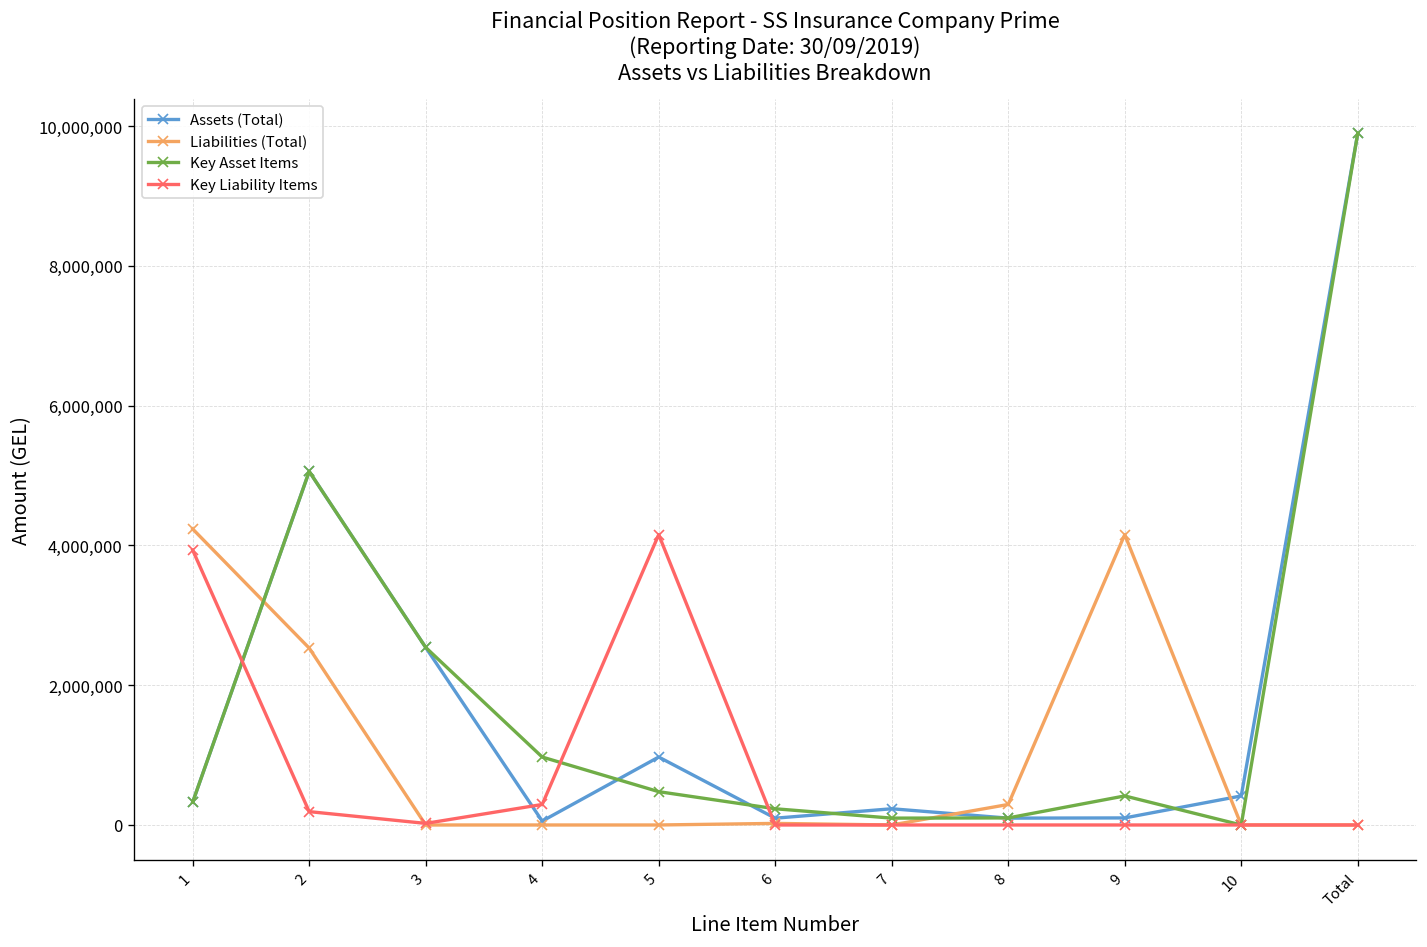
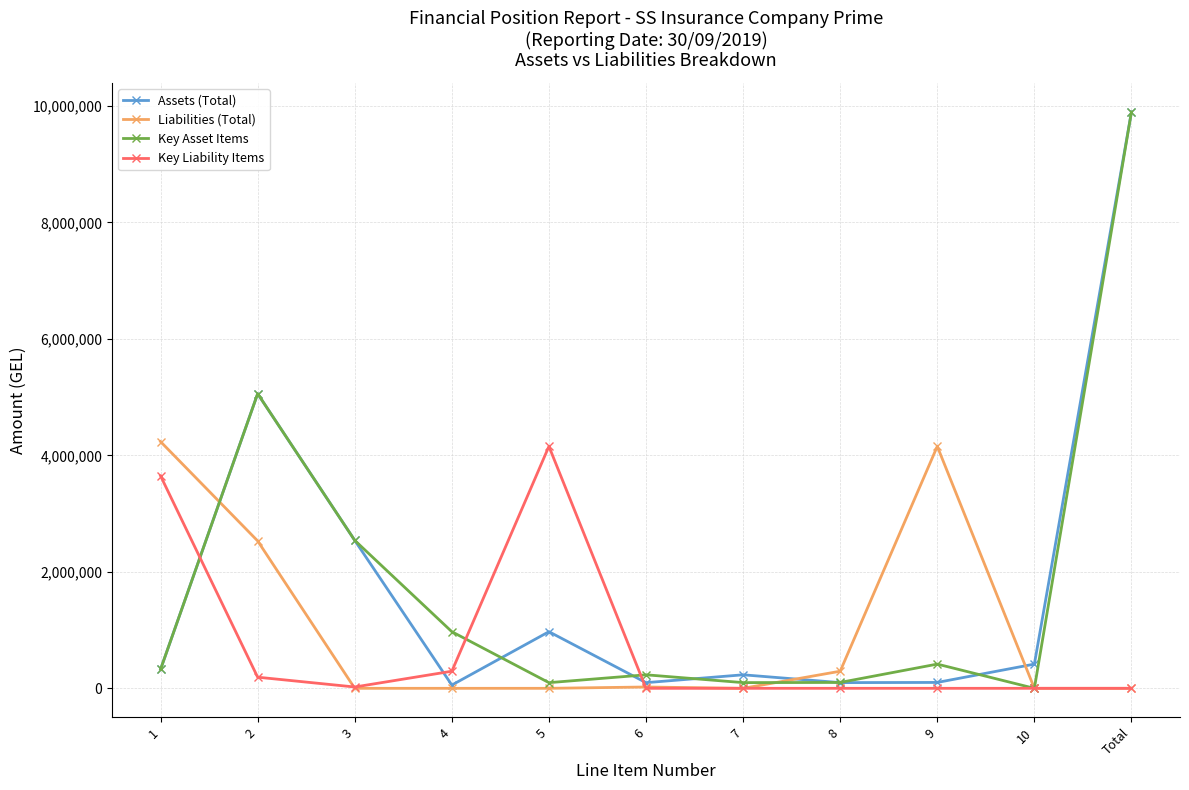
Key Liability Items, 1: 3,900,000 -> 3,600,000
Key Asset Items, 5: 500,000 -> 100,000
